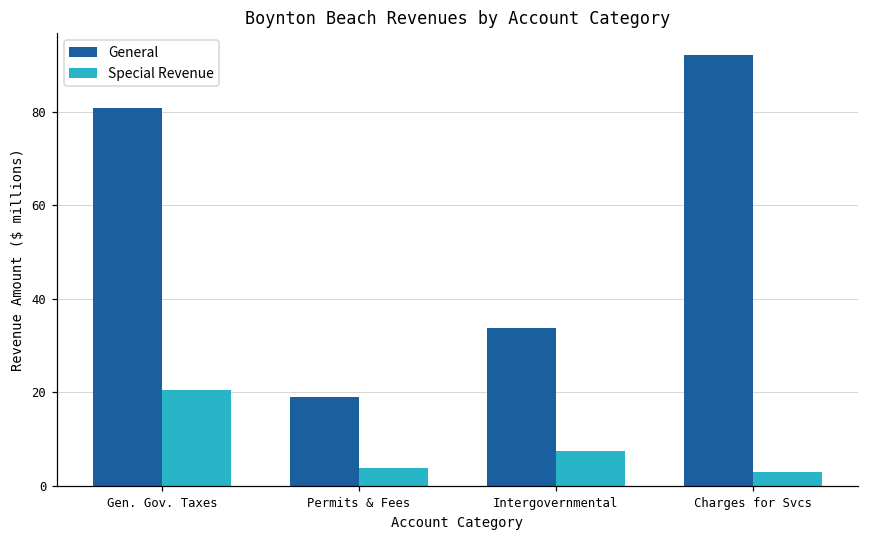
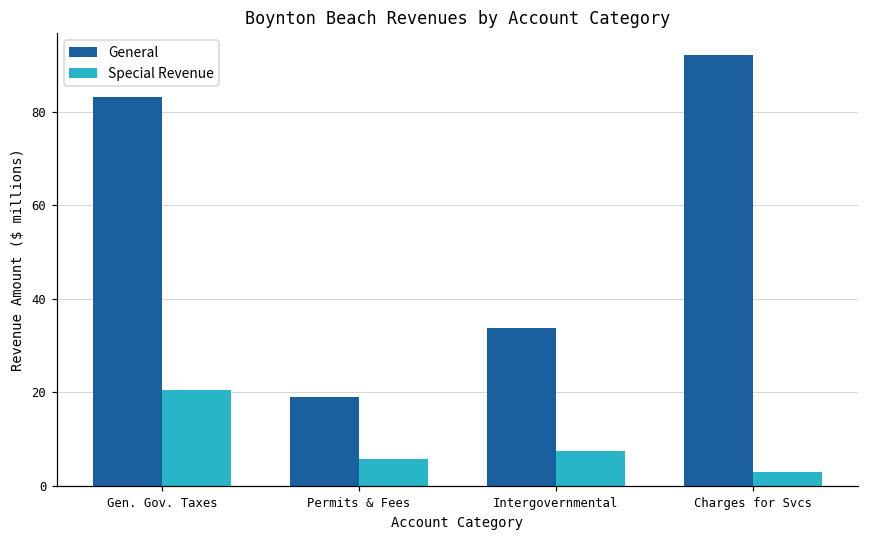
General, Gen. Gov. Taxes: 81 -> 83
Special Revenue, Permits & Fees: 4 -> 6
